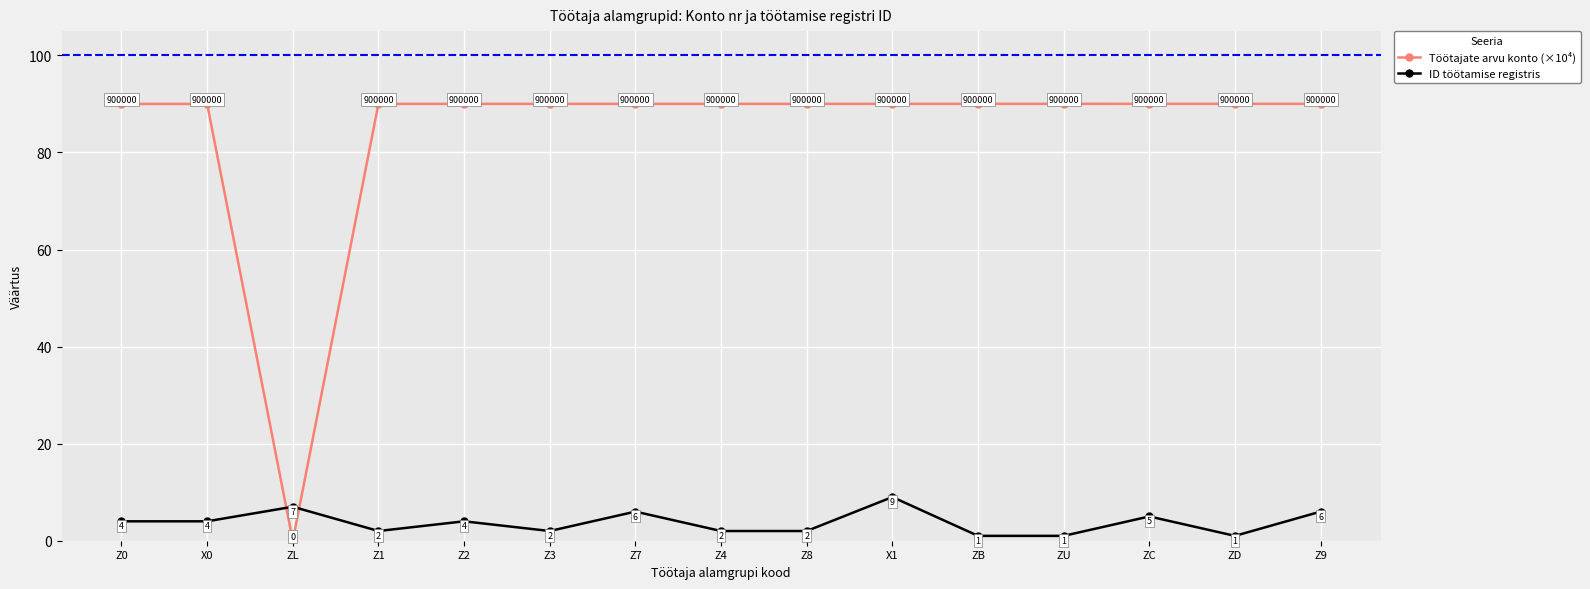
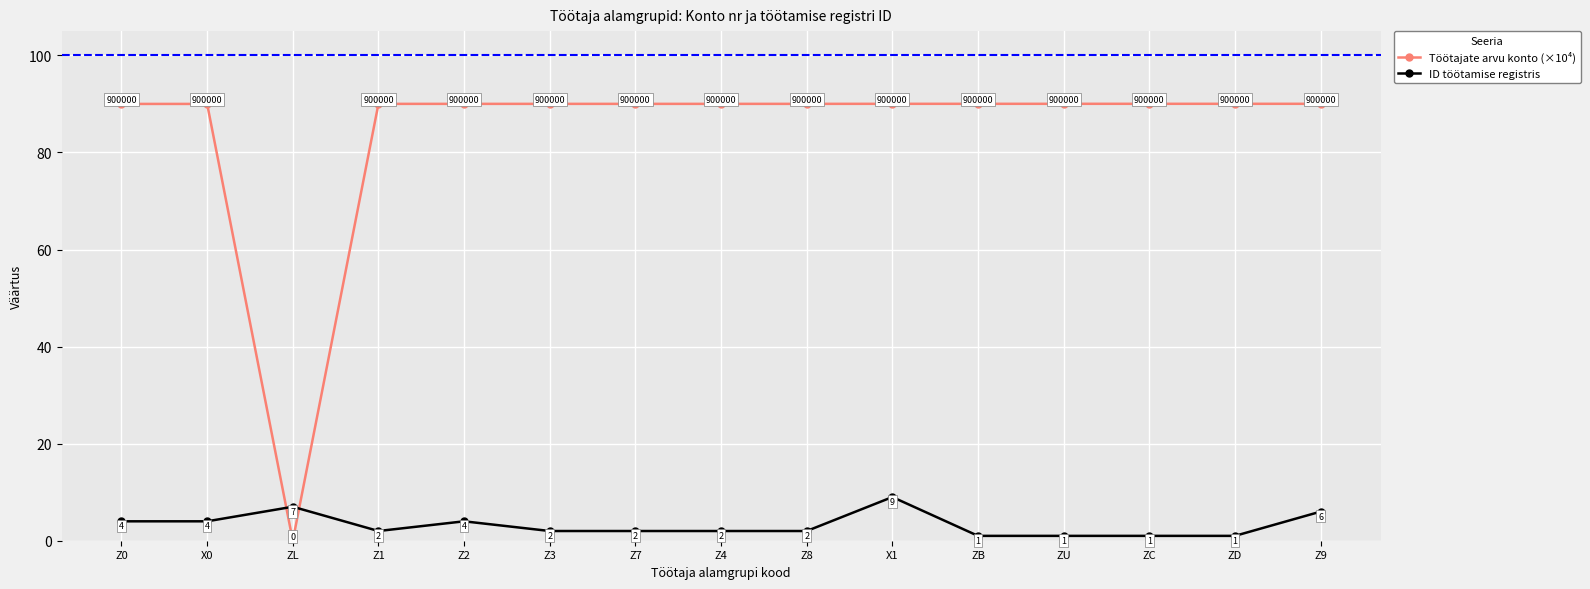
ID töötamise registris, Z7: 6 -> 2
ID töötamise registris, ZC: 5 -> 1
